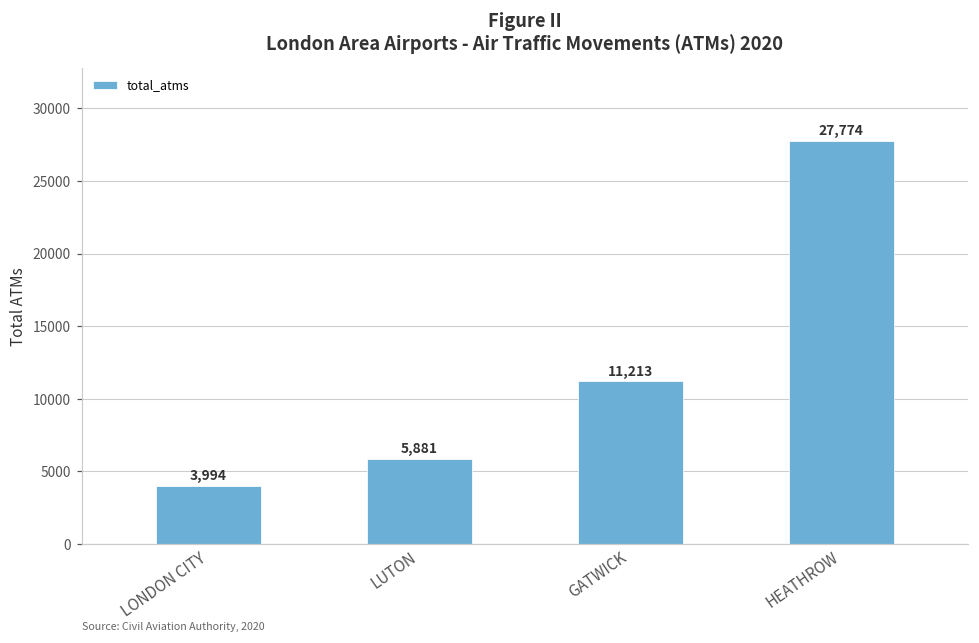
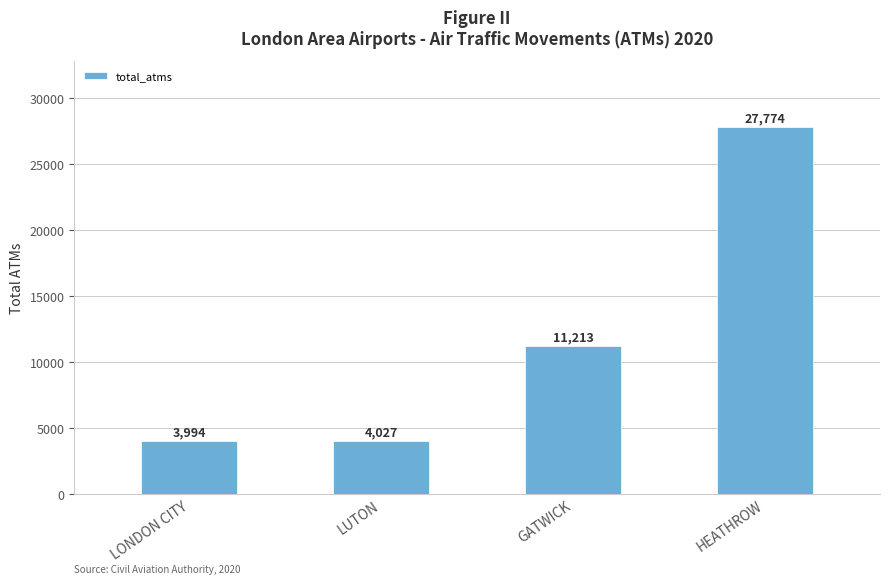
LUTON: 5,881 -> 4,027
